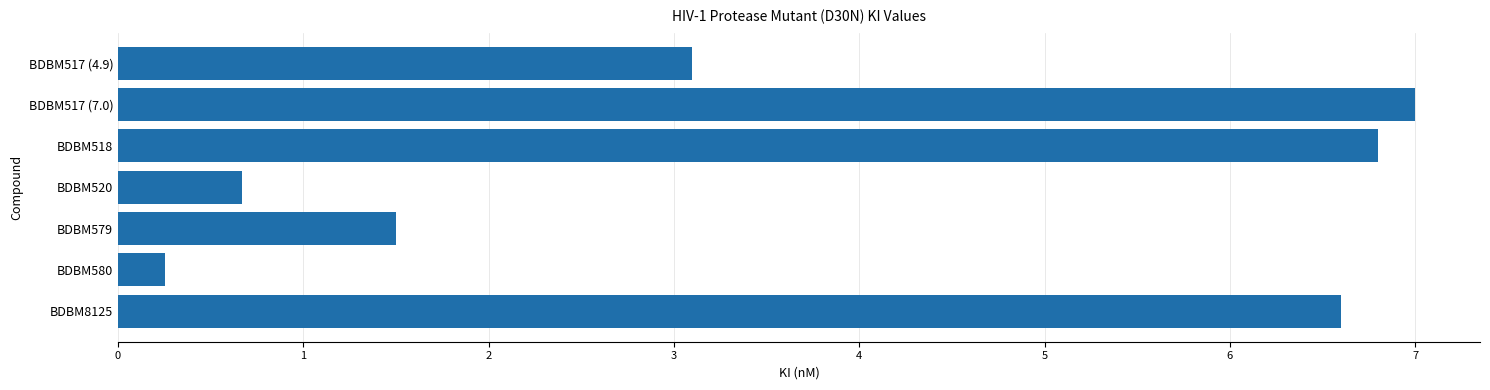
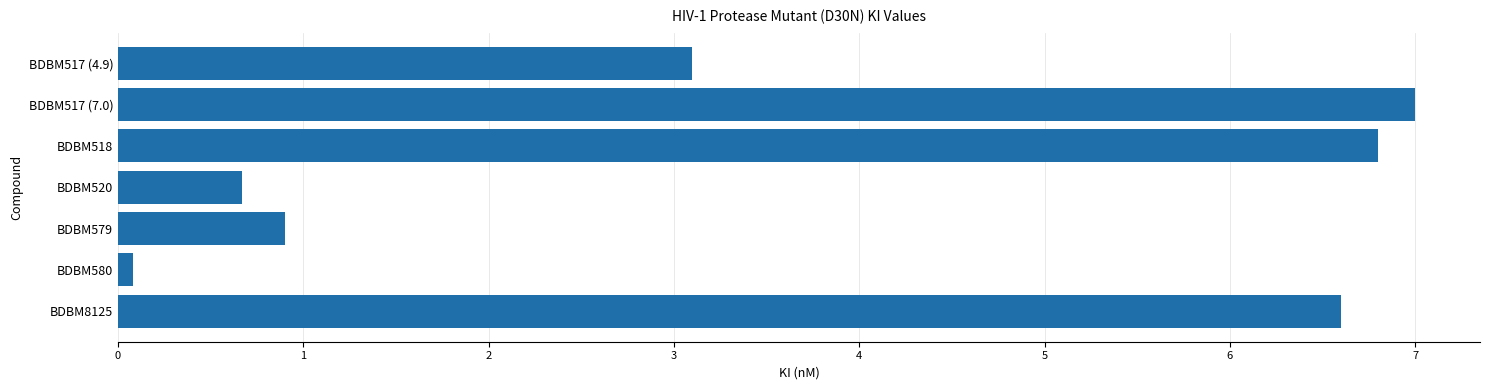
BDBM579: 1.5 -> 0.9
BDBM580: 0.25 -> 0.08
